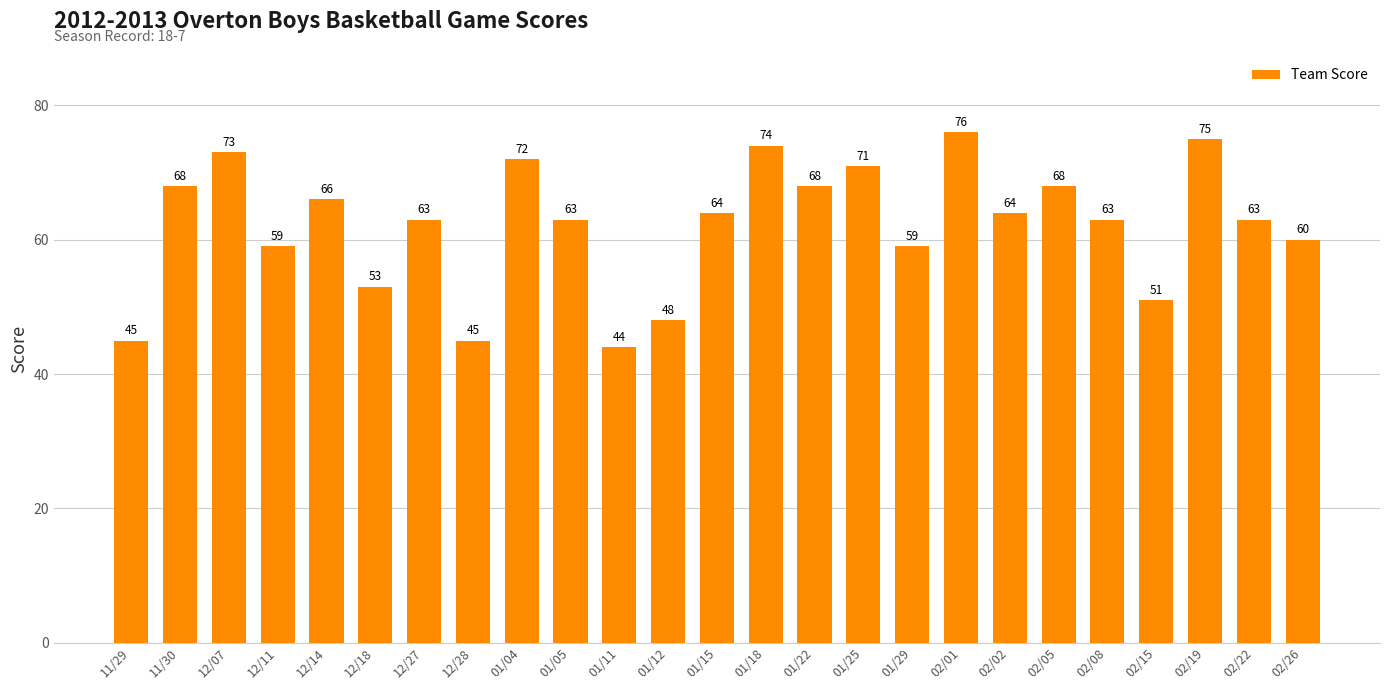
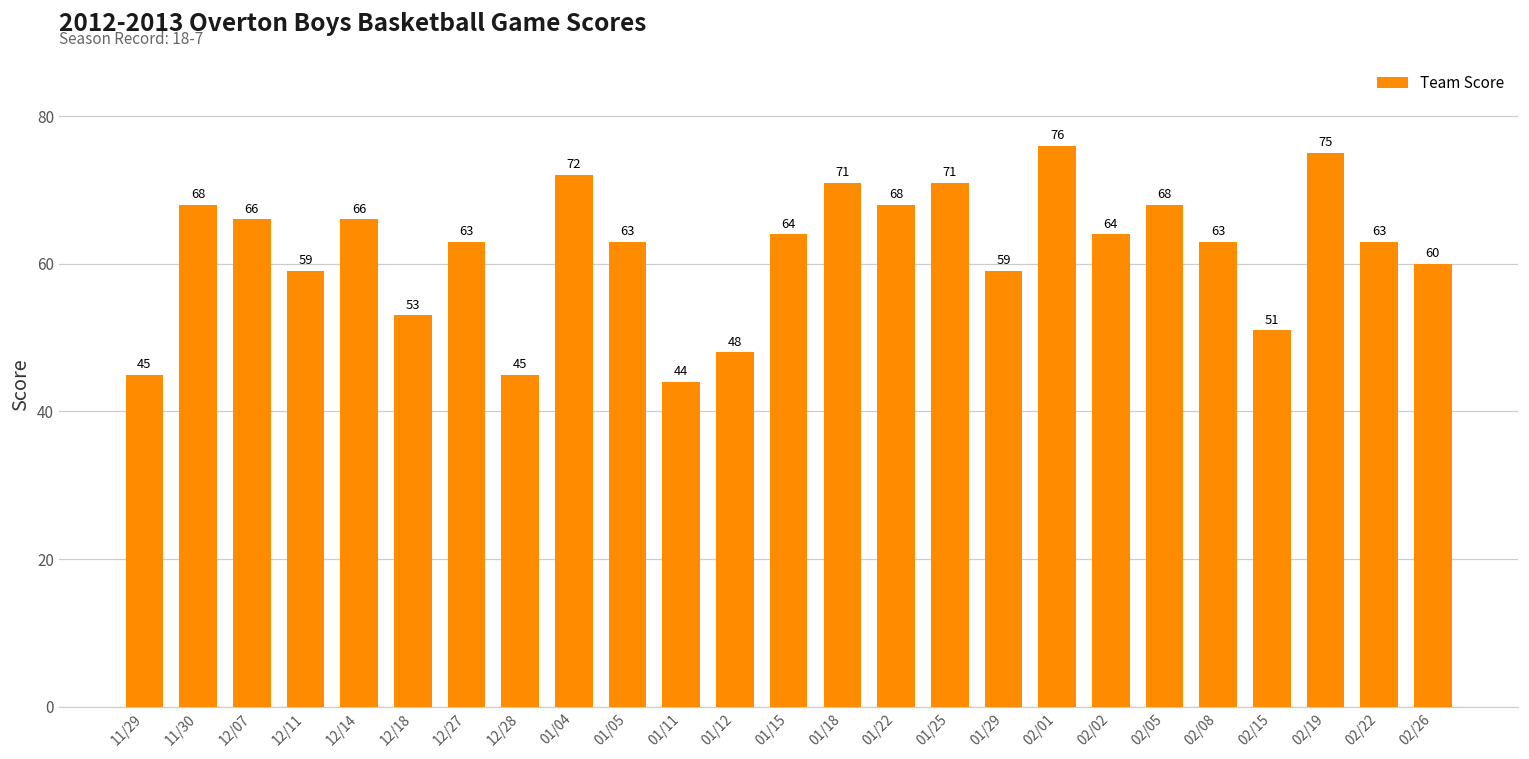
12/07: 73 -> 66
01/18: 74 -> 71
